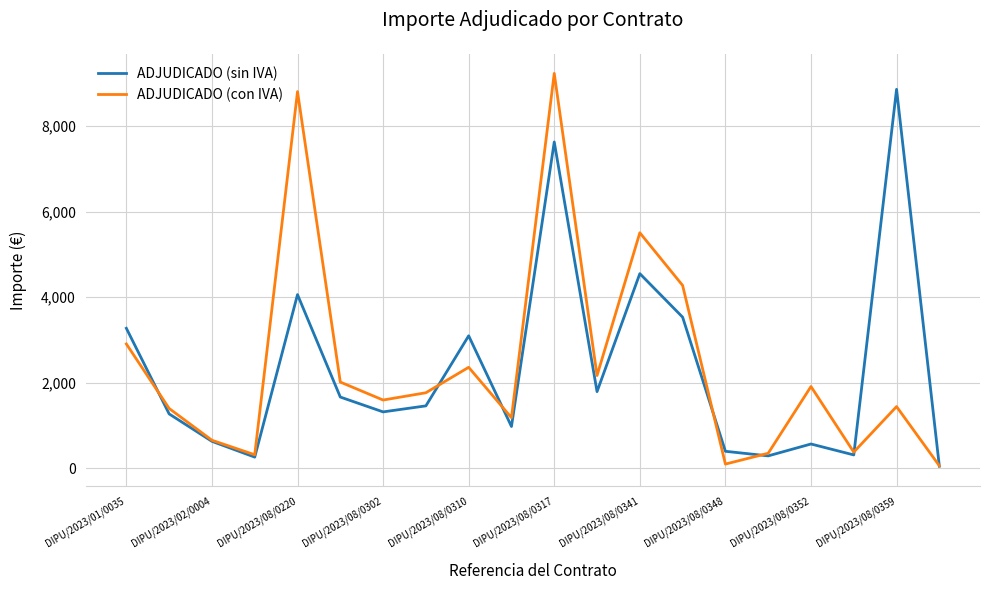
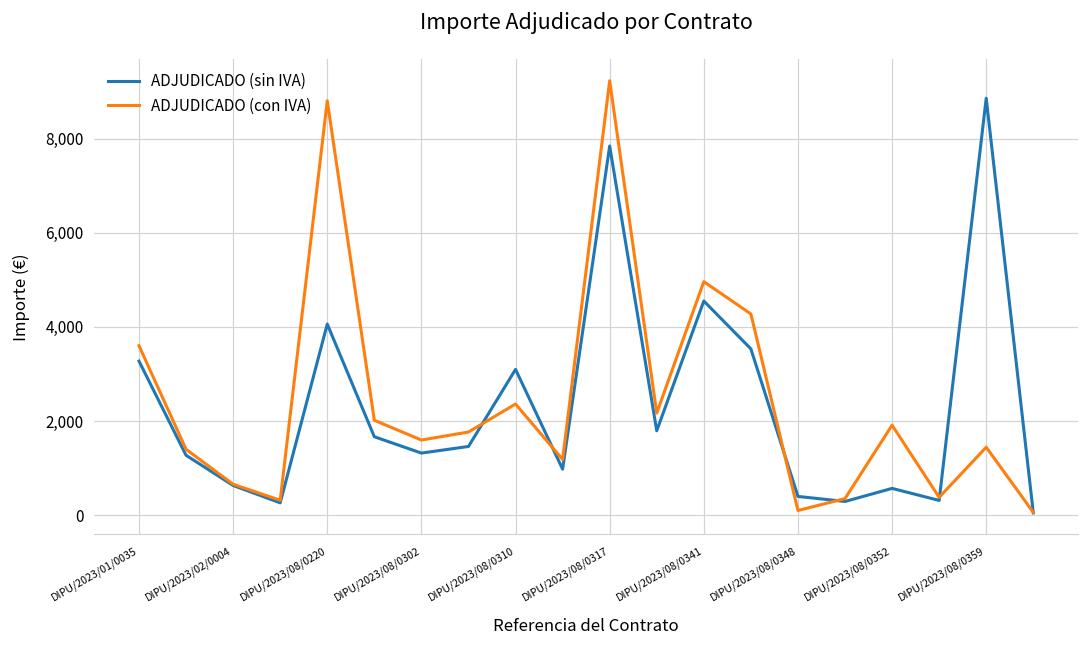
ADJUDICADO (con IVA), DIPU/2023/01/0035: 2,900 -> 3,600
ADJUDICADO (sin IVA), DIPU/2023/08/0317: 7,600 -> 7,800
ADJUDICADO (con IVA), DIPU/2023/08/0341: 5,500 -> 5,000
